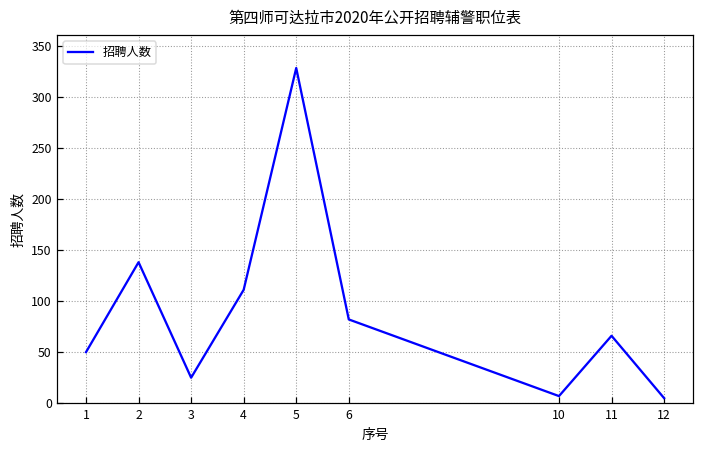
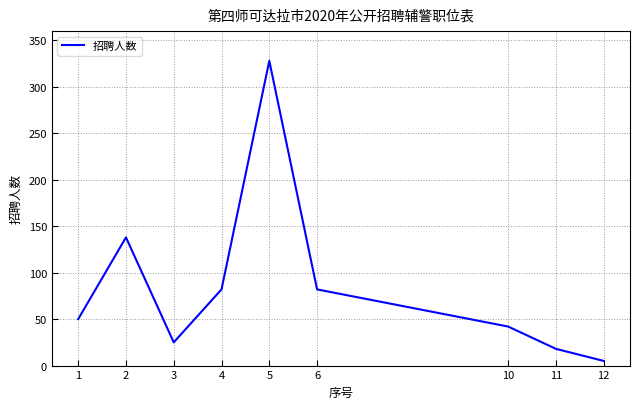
4: 110 -> 80
10: 10 -> 40
11: 70 -> 20
